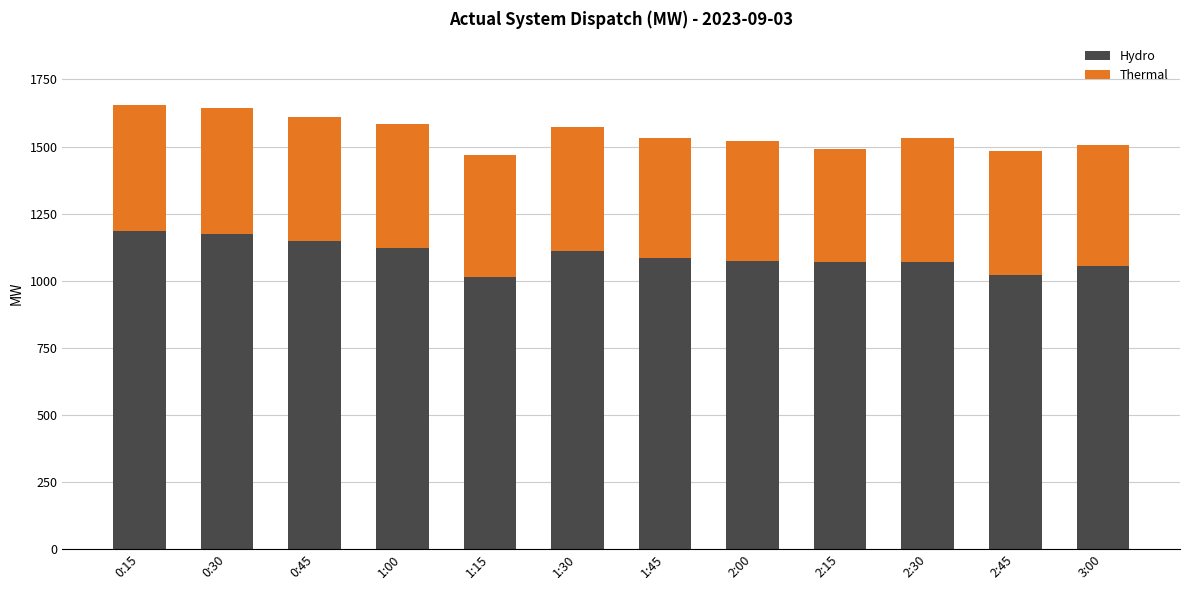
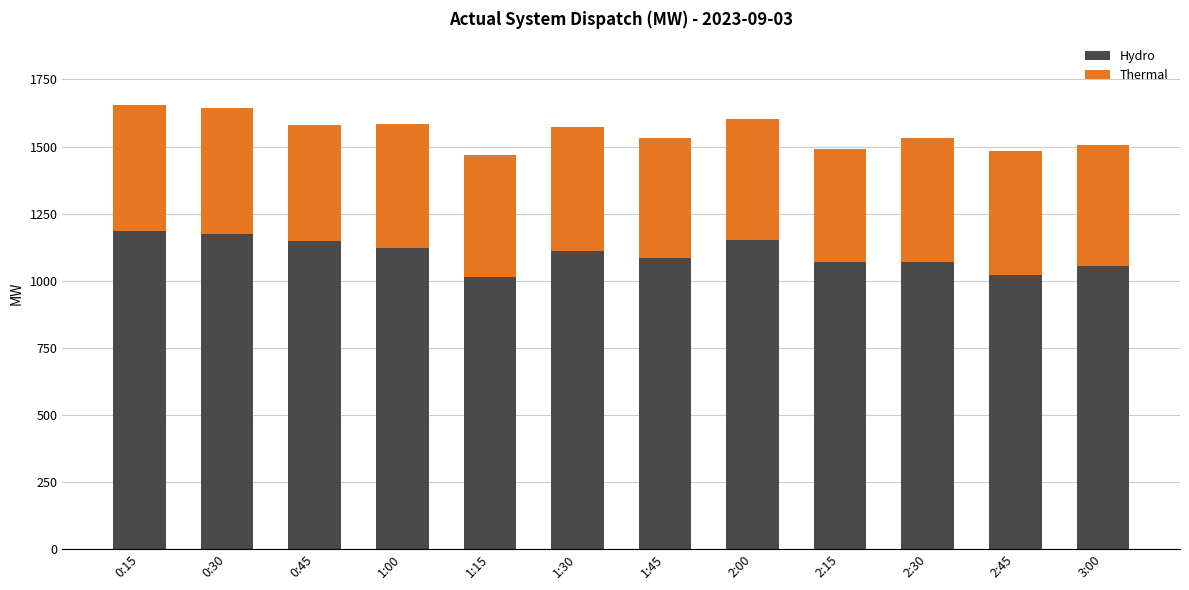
Thermal, 0:45: 460 -> 430
Hydro, 2:00: 1070 -> 1150
